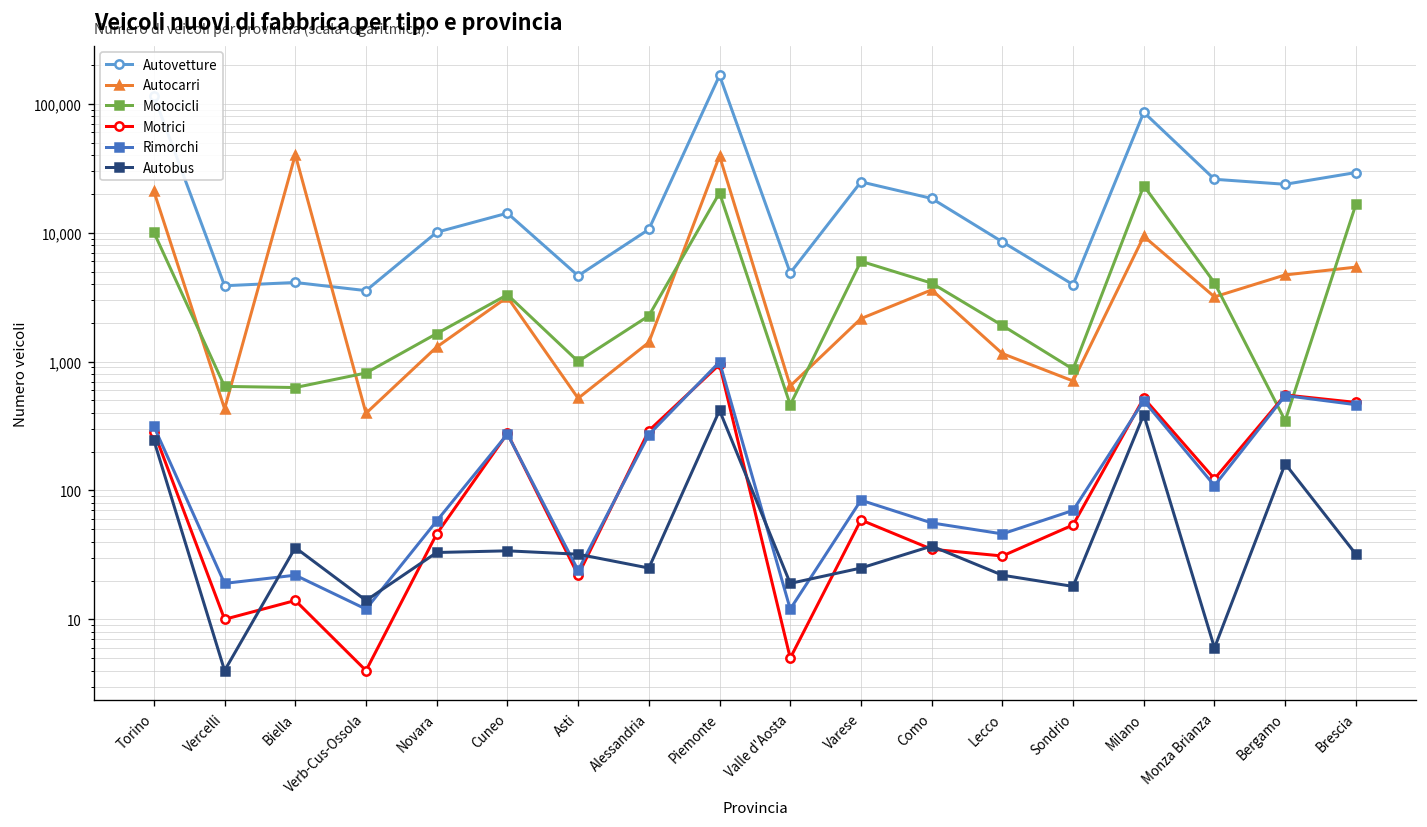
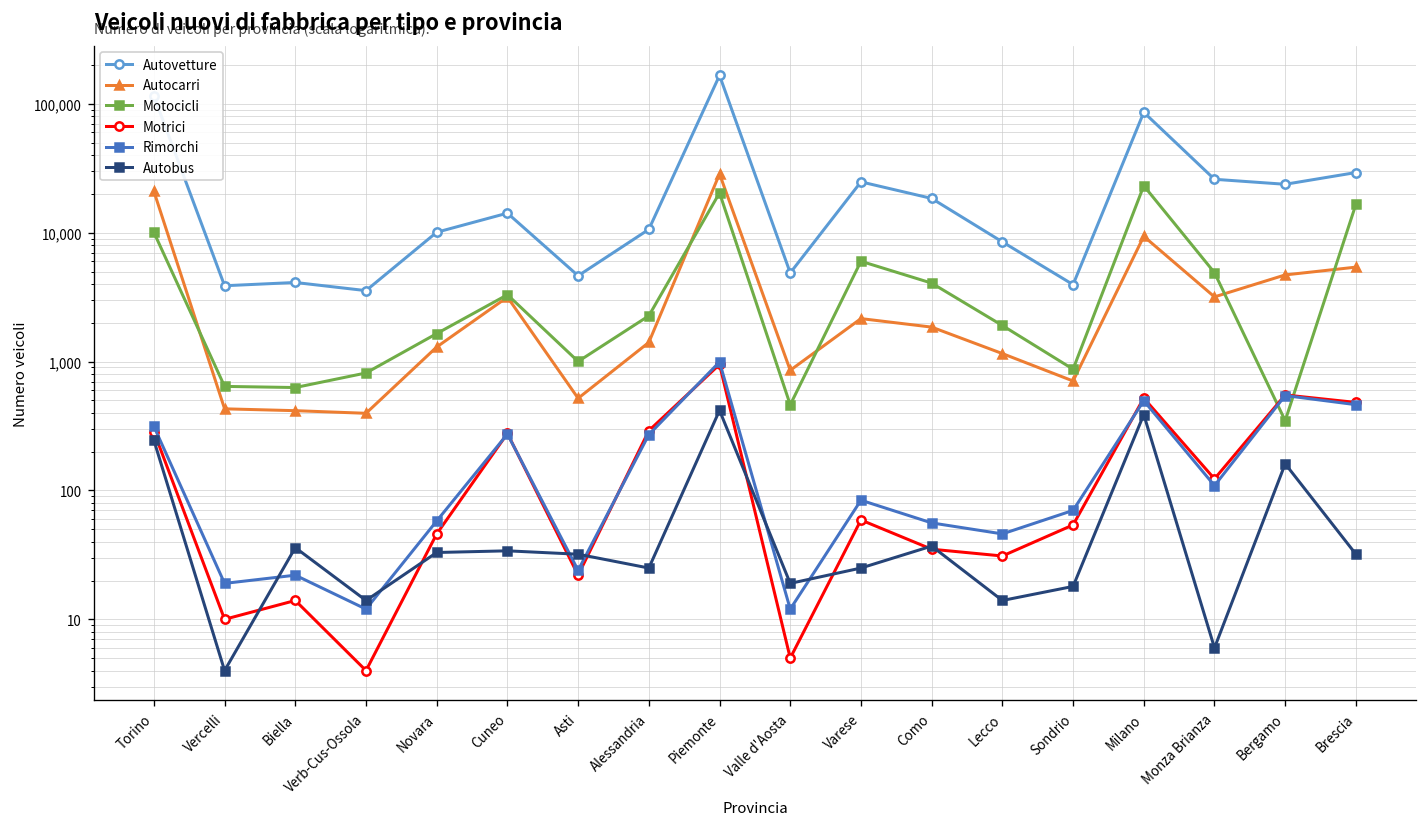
Autocarri, Biella: 40,000 -> 420
Autocarri, Piemonte: 39,000 -> 29,000
Autocarri, Valle d'Aosta: 600 -> 900
Autocarri, Como: 3,600 -> 1,900
Autobus, Lecco: 22 -> 14
Motocicli, Monza Brianza: 4,100 -> 5,000
